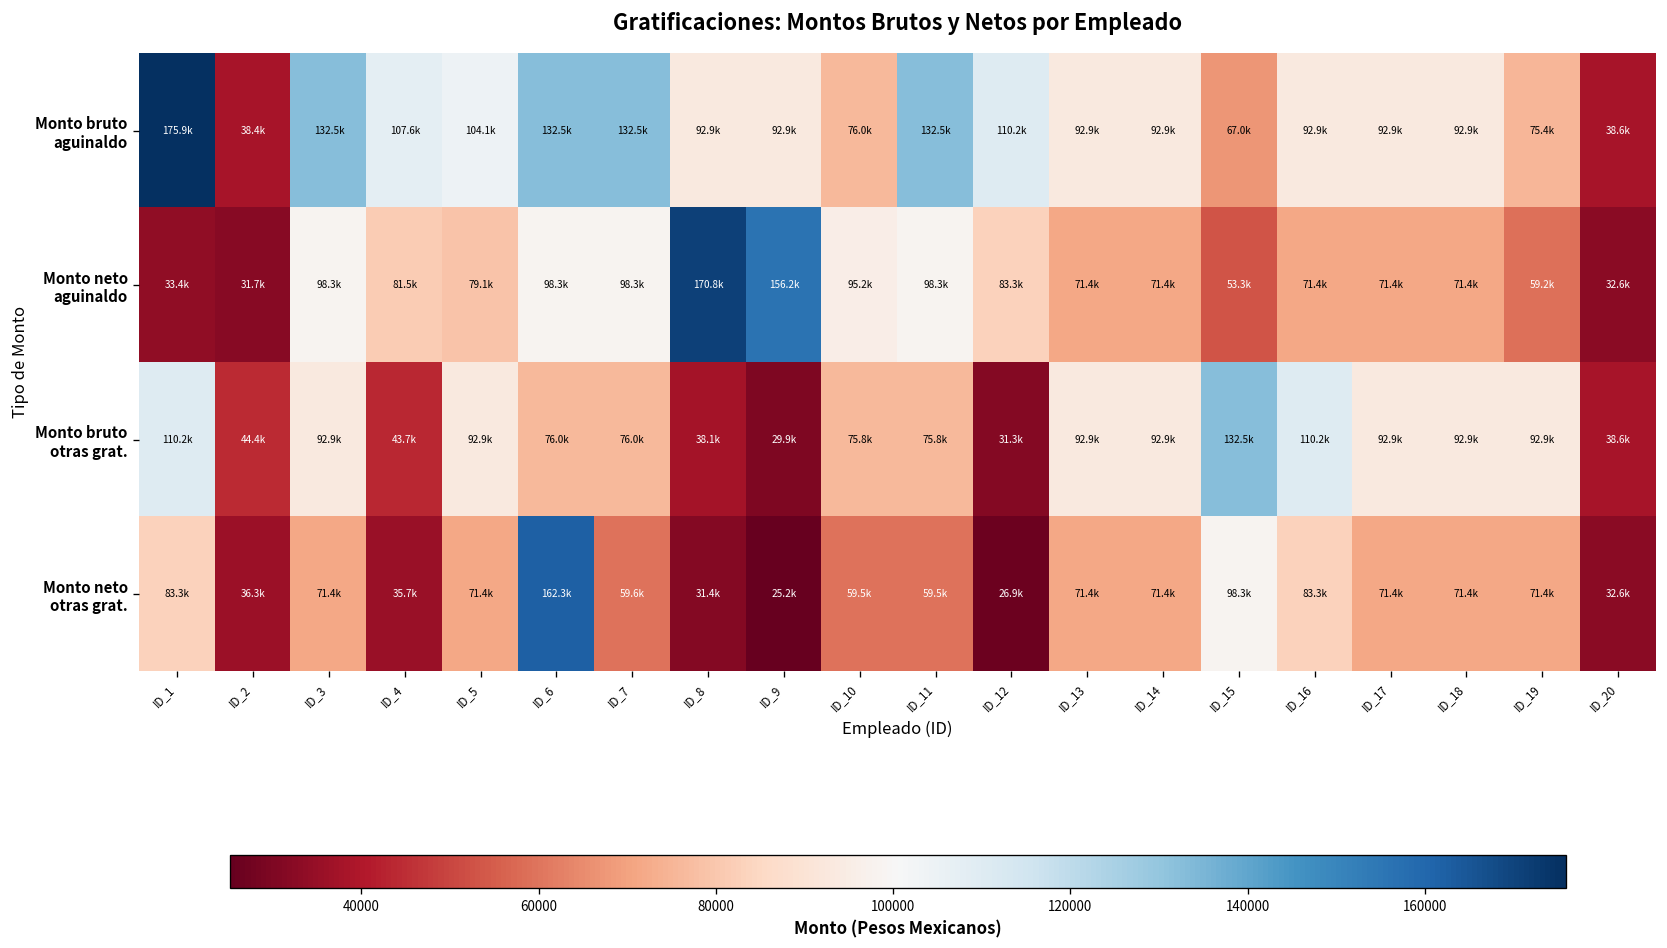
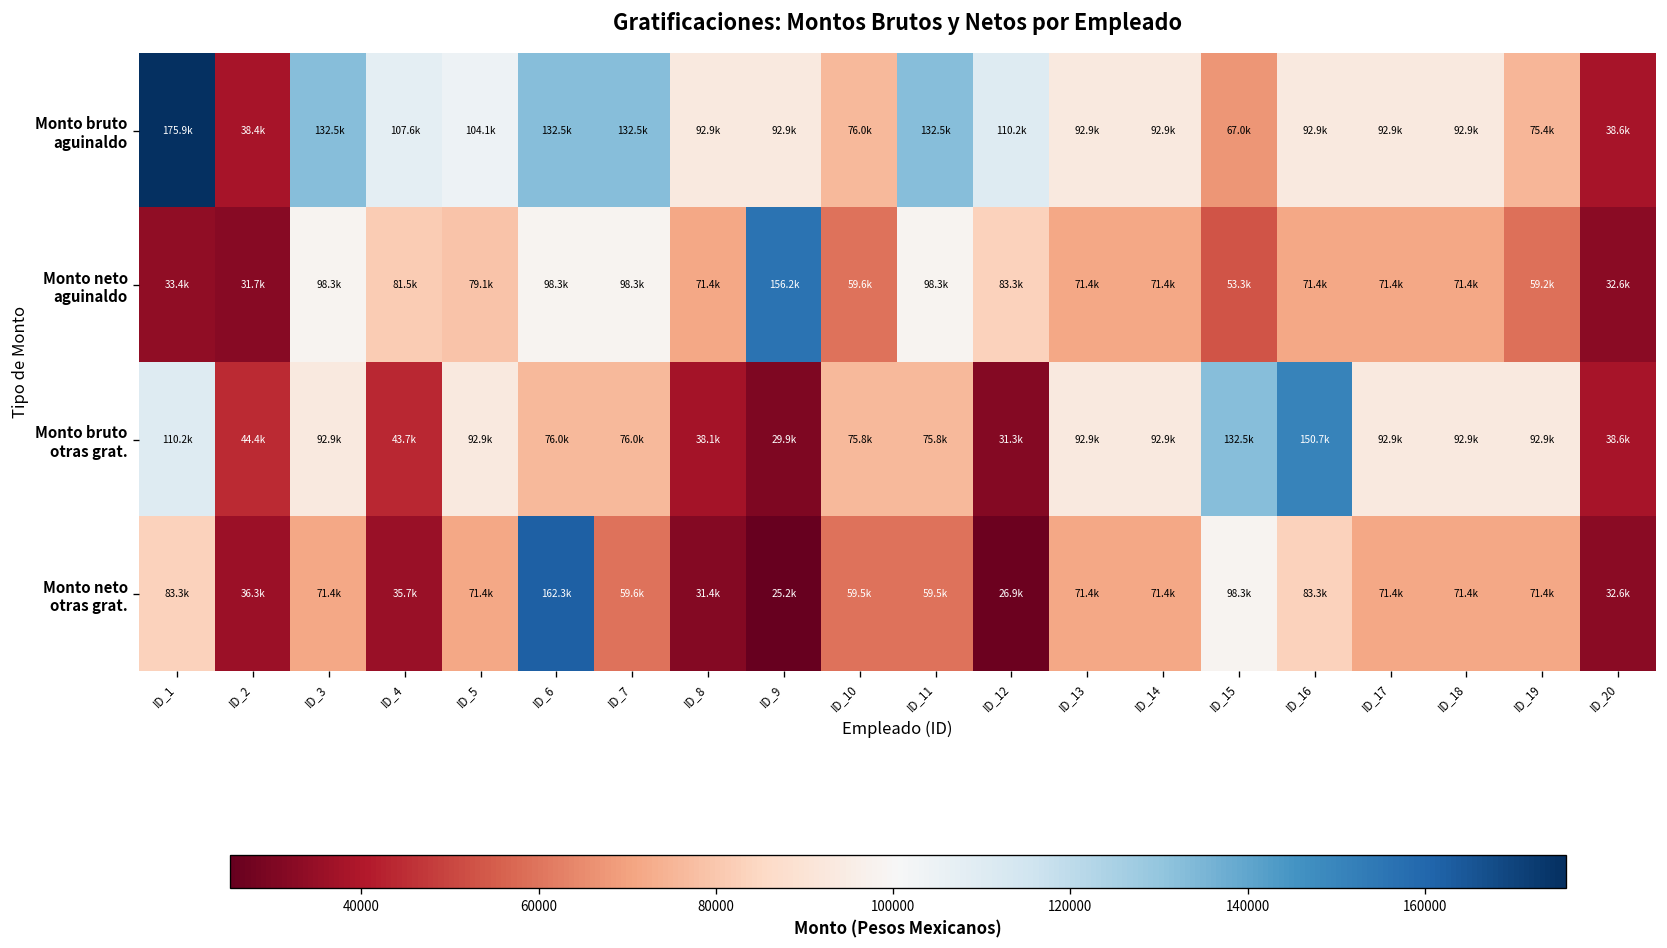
Monto neto aguinaldo, ID_8: 170.8k -> 71.4k
Monto neto aguinaldo, ID_10: 95.2k -> 59.6k
Monto bruto otras grat., ID_16: 110.2k -> 150.7k
